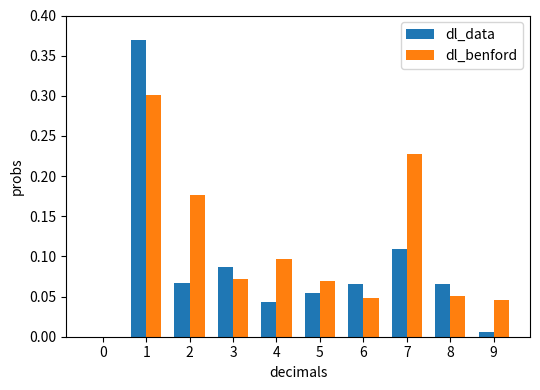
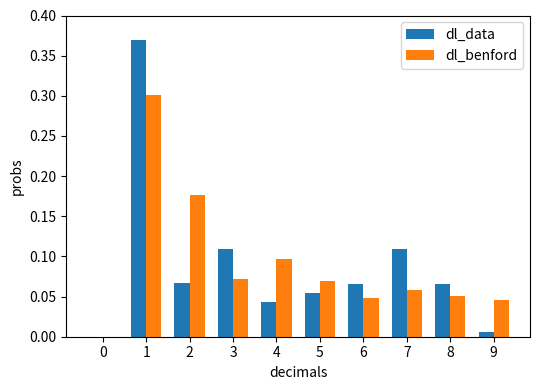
dl_data, 3: 0.09 -> 0.11
dl_benford, 7: 0.23 -> 0.06
